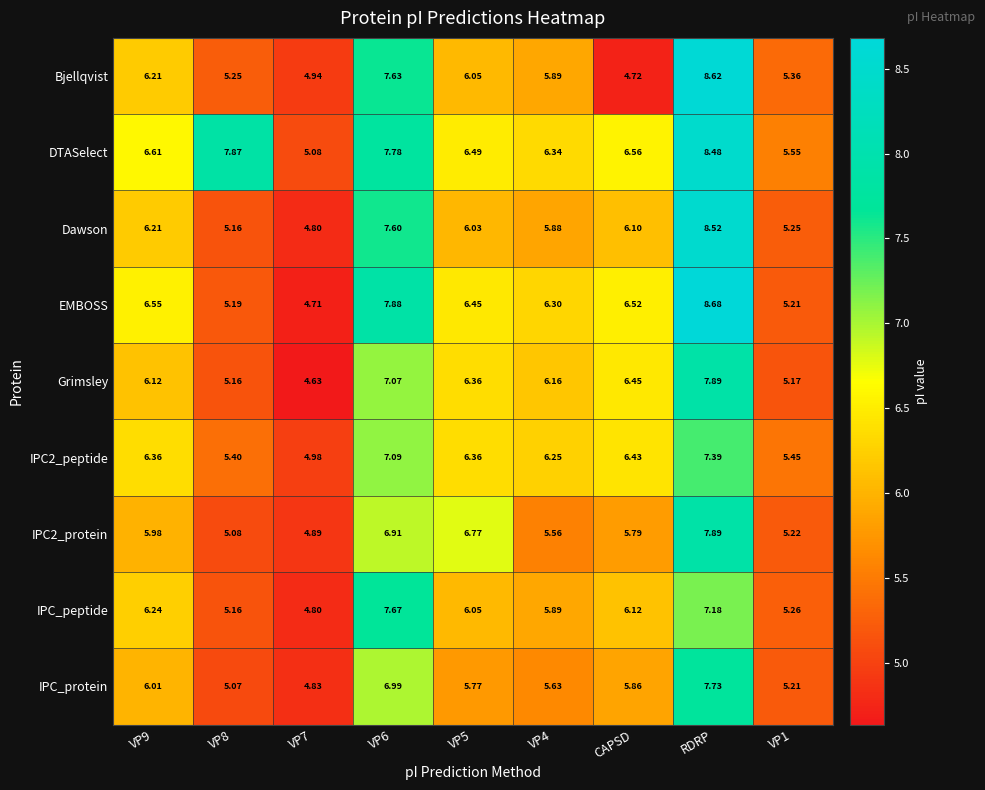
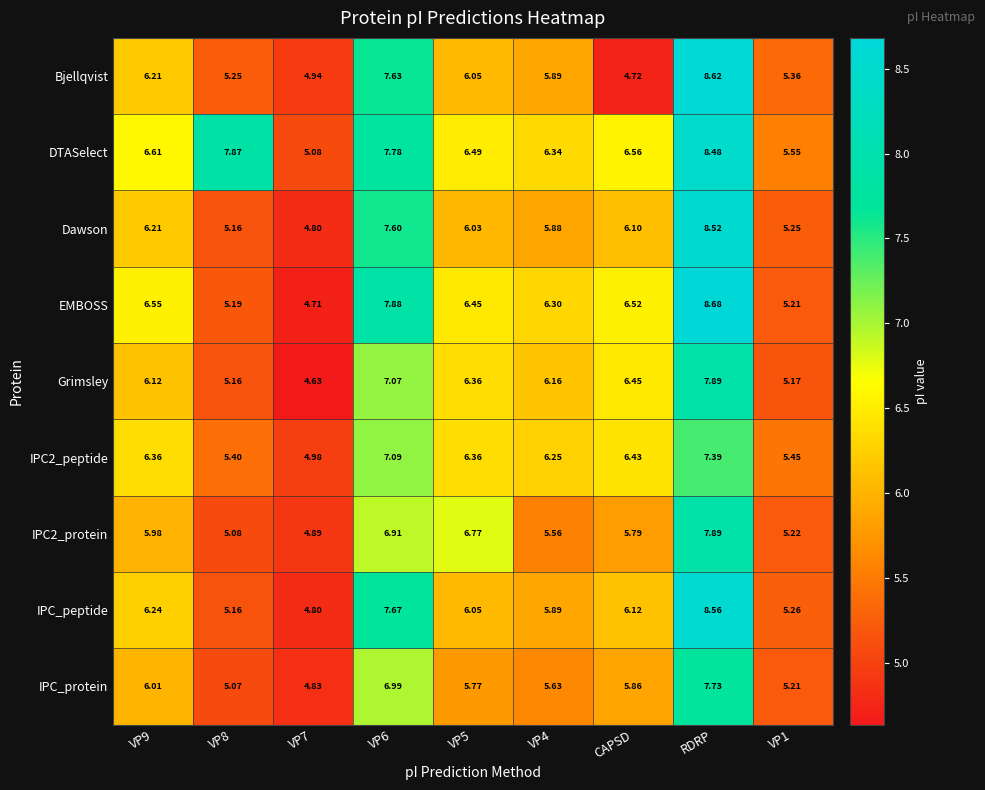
IPC_peptide, RDRP: 7.18 -> 8.56
